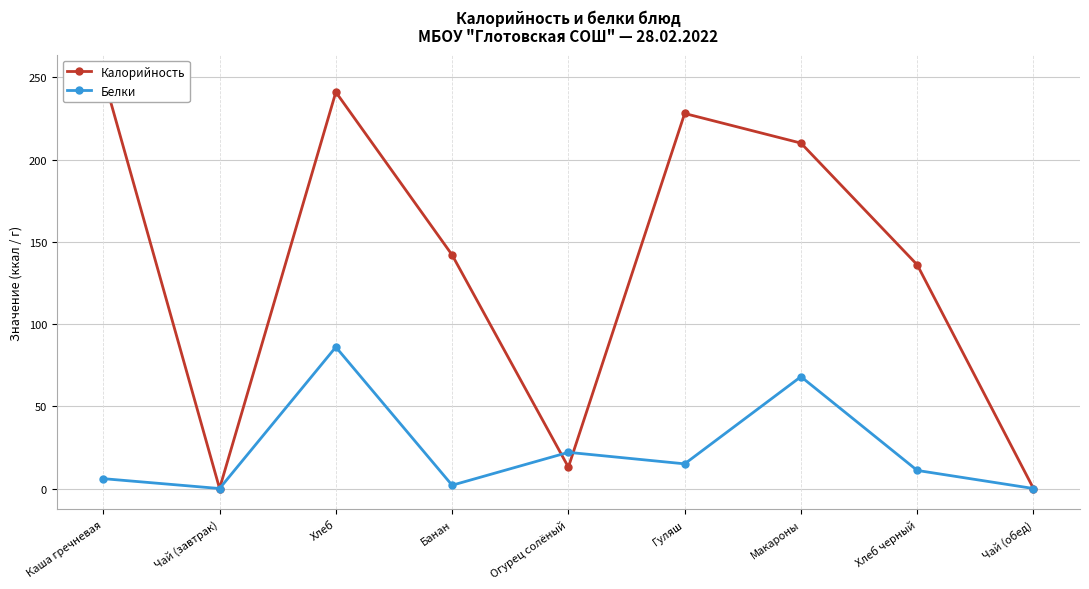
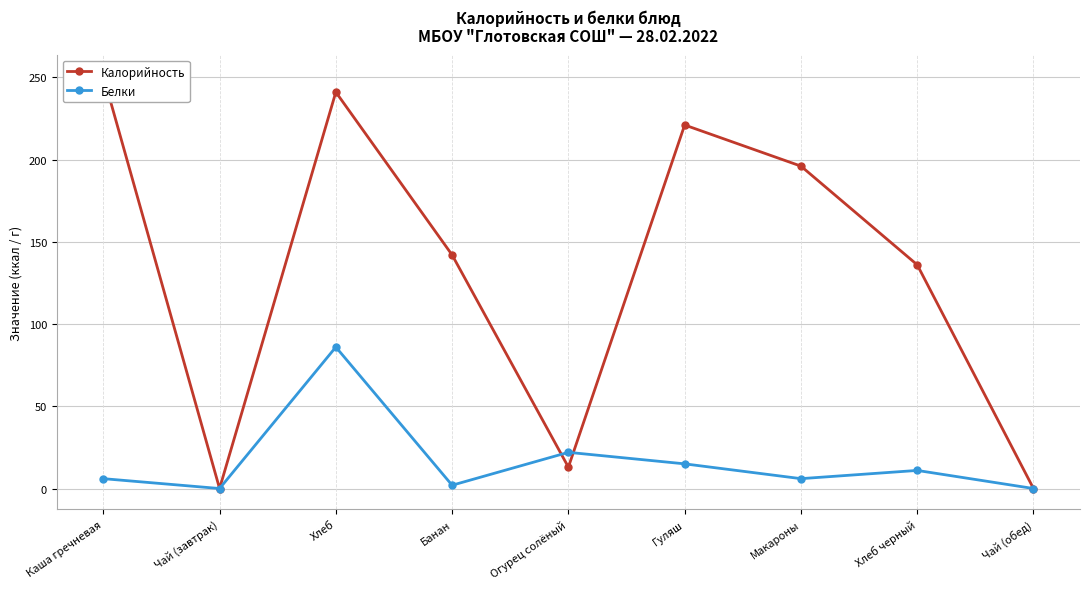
Калорийность, Гуляш: 228 -> 221
Калорийность, Макароны: 210 -> 196
Белки, Макароны: 68 -> 6
